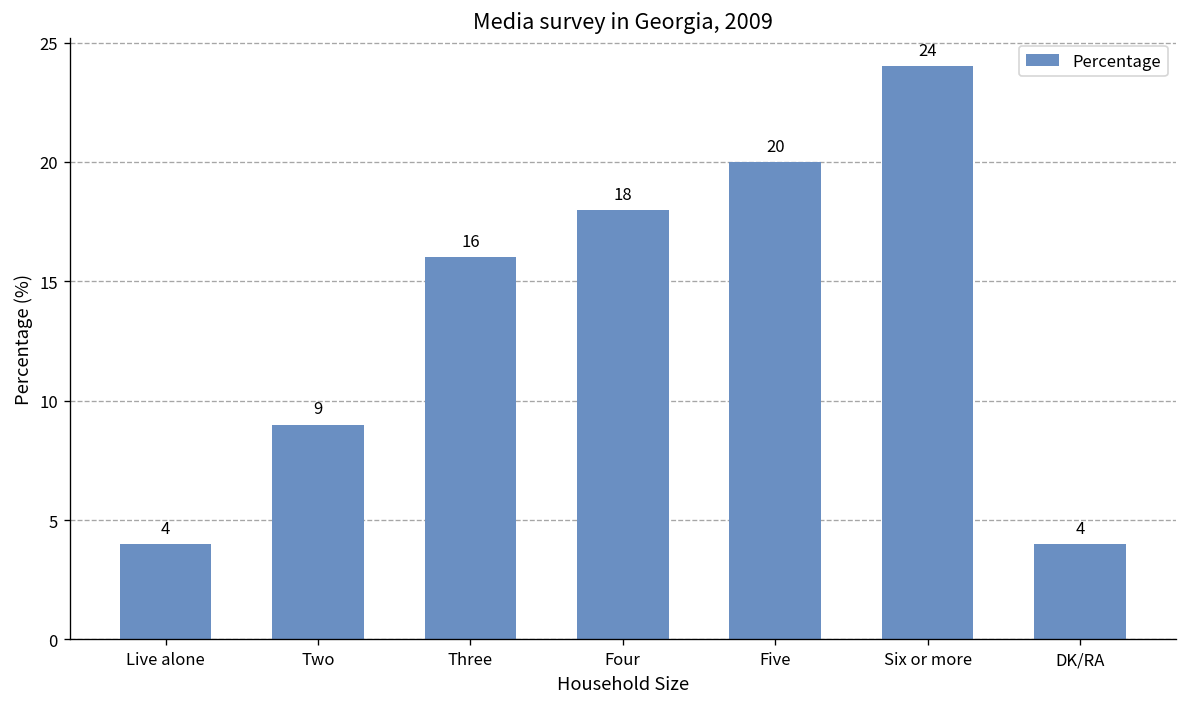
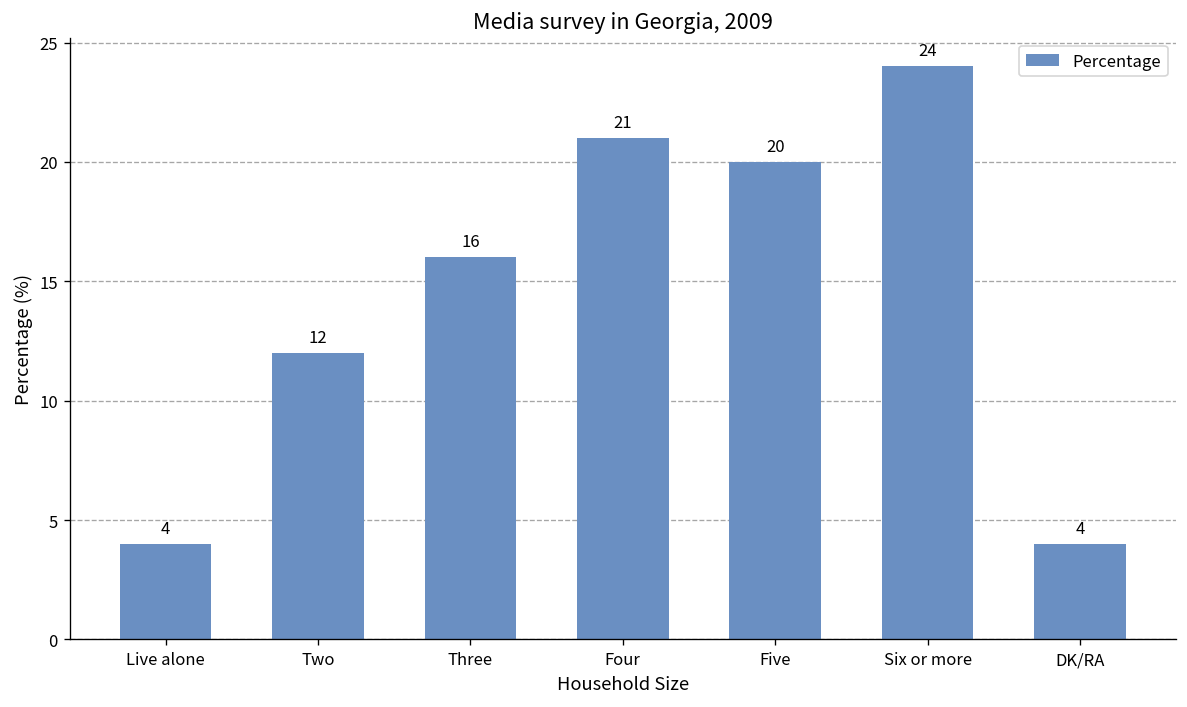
Two: 9 -> 12
Four: 18 -> 21
